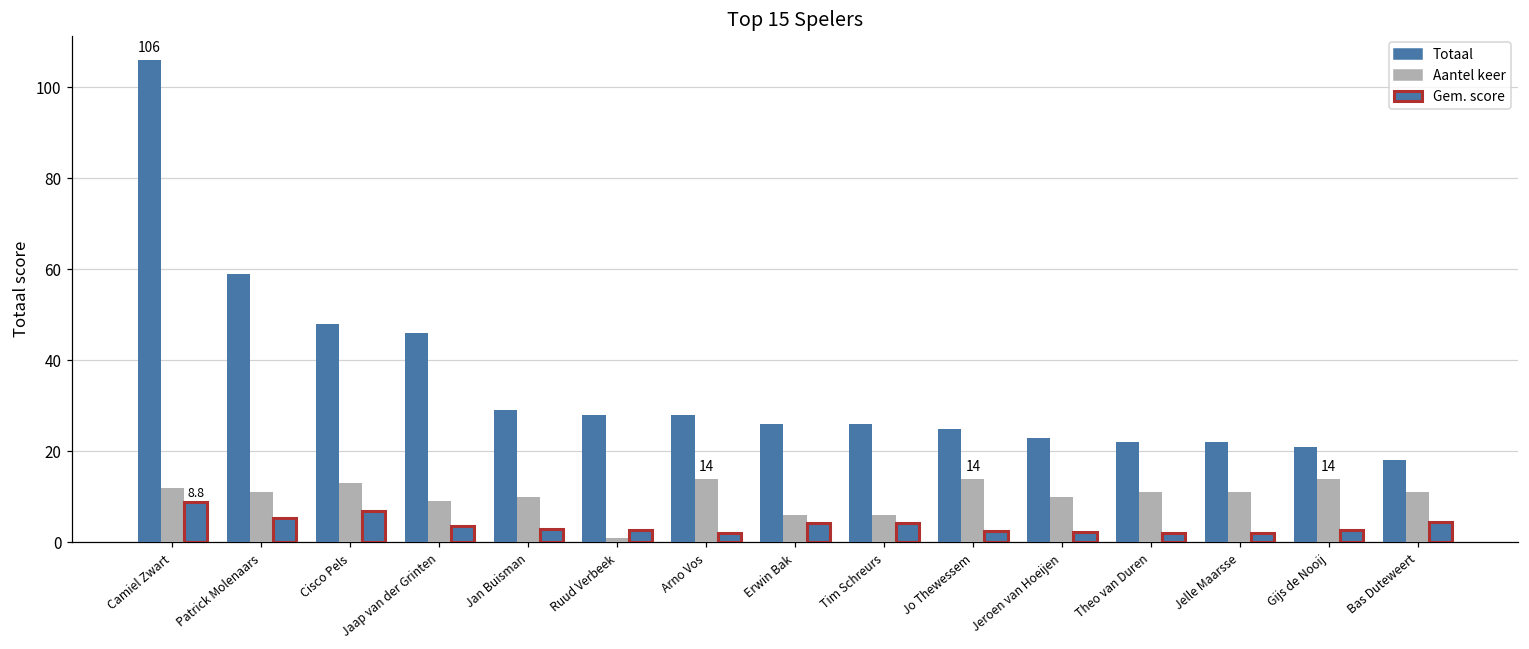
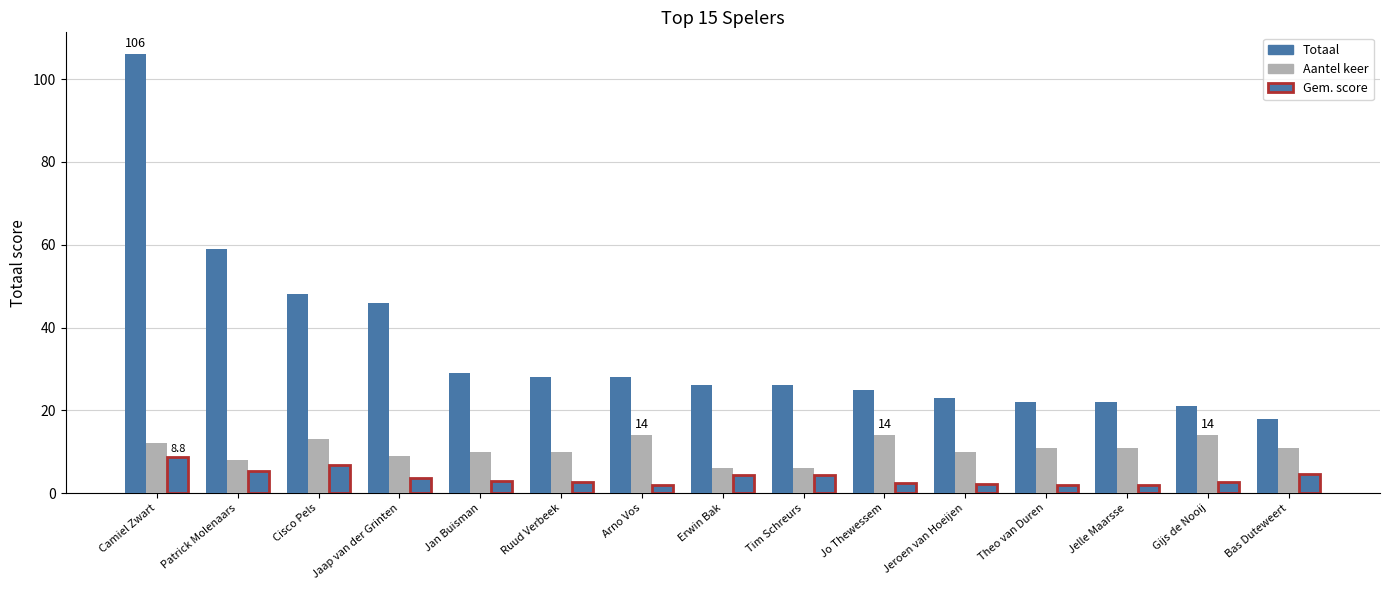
Aantel keer, Patrick Molenaars: 11 -> 8
Aantel keer, Ruud Verbeek: 1 -> 10
